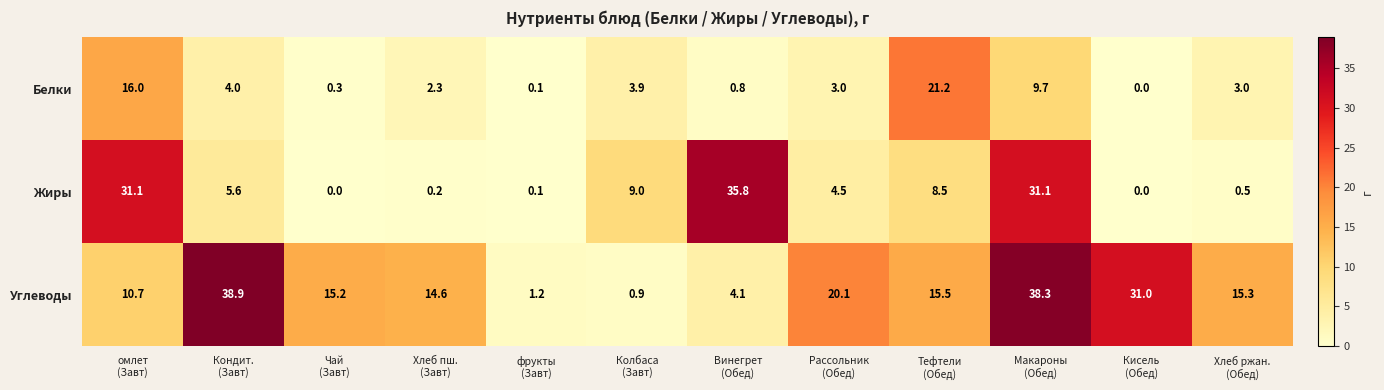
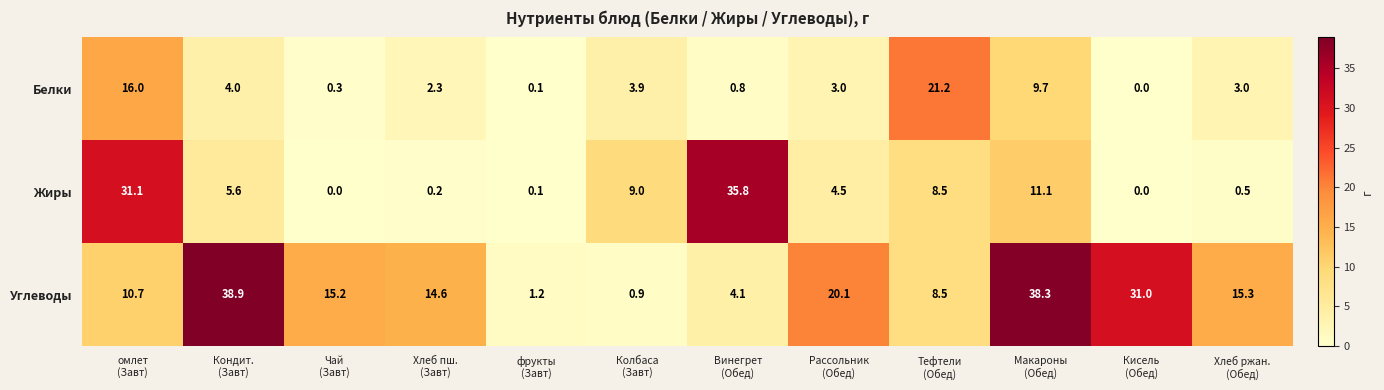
Жиры, Макароны (Обед): 31.1 -> 11.1
Углеводы, Тефтели (Обед): 15.5 -> 8.5
